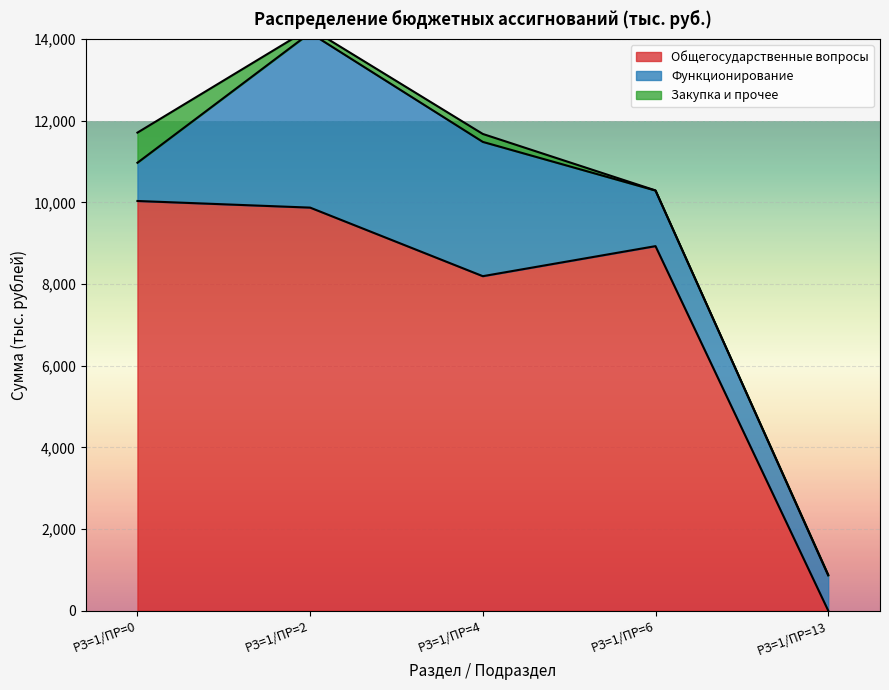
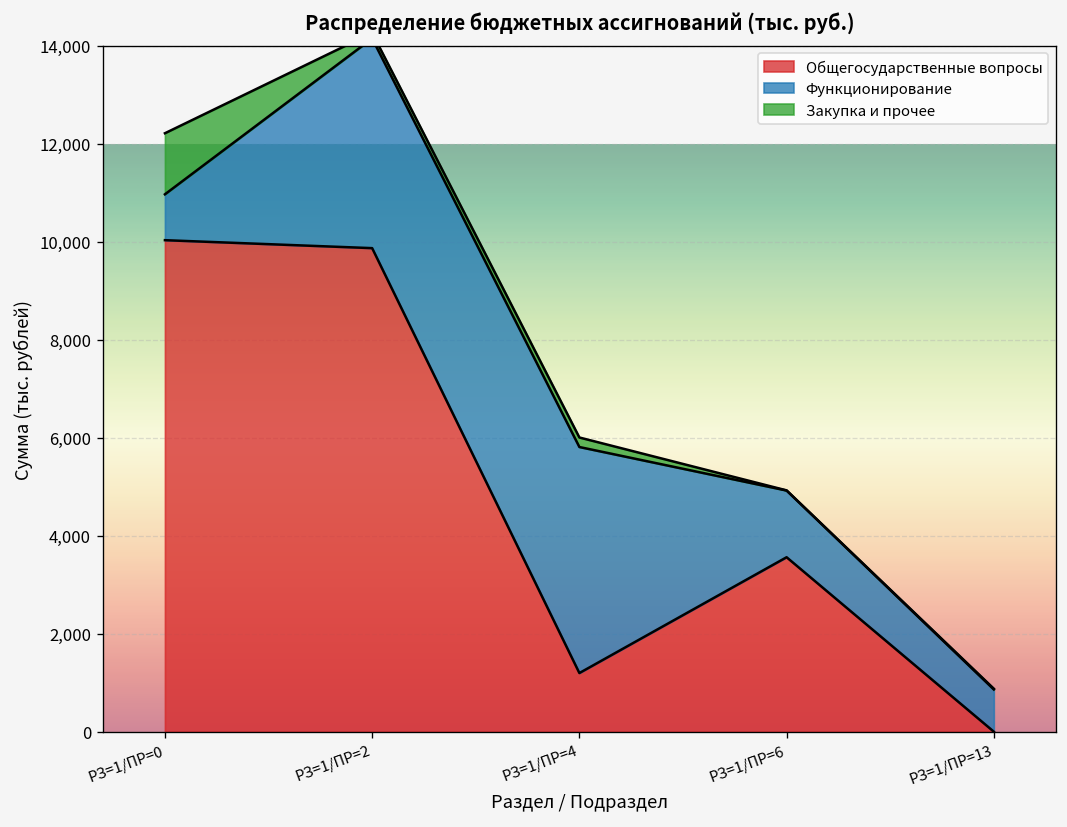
Закупка и прочее, РЗ=1/ПР=0: 700 -> 1,200
Общегосударственные вопросы, РЗ=1/ПР=4: 8,200 -> 1,200
Функционирование, РЗ=1/ПР=4: 3,300 -> 4,600
Общегосударственные вопросы, РЗ=1/ПР=6: 8,900 -> 3,600
